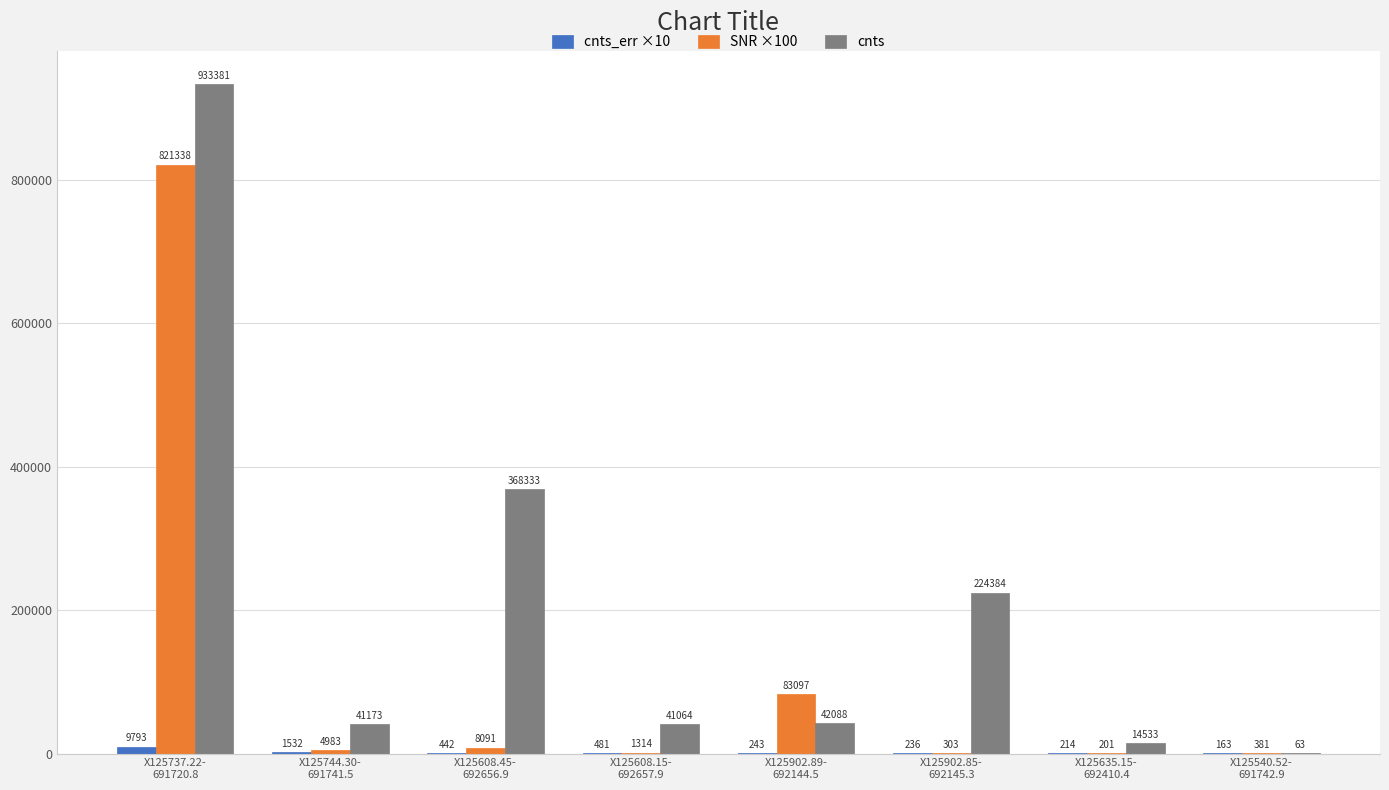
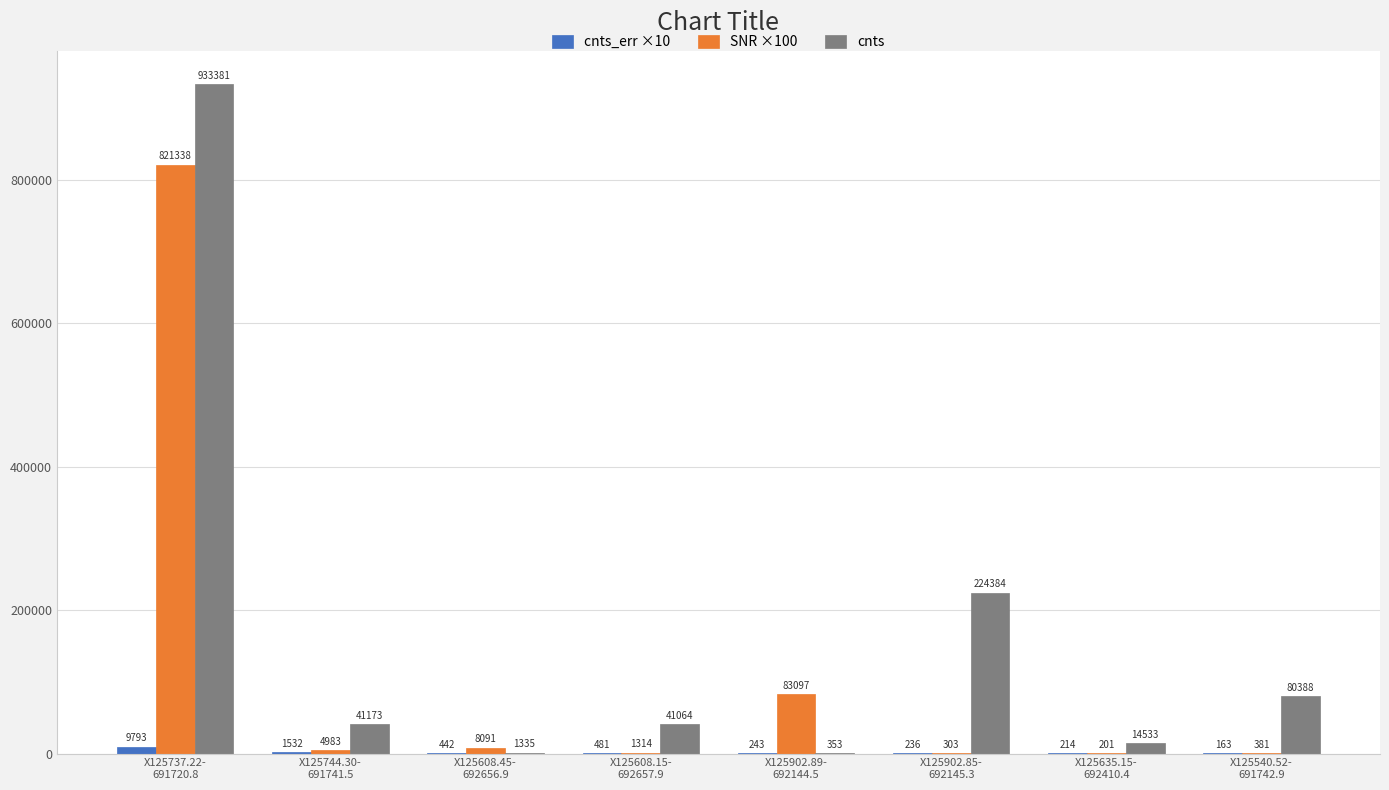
cnts, X125608.45- 692656.9: 368333 -> 1335
cnts, X125902.89- 692144.5: 42088 -> 353
cnts, X125540.52- 691742.9: 63 -> 80388
